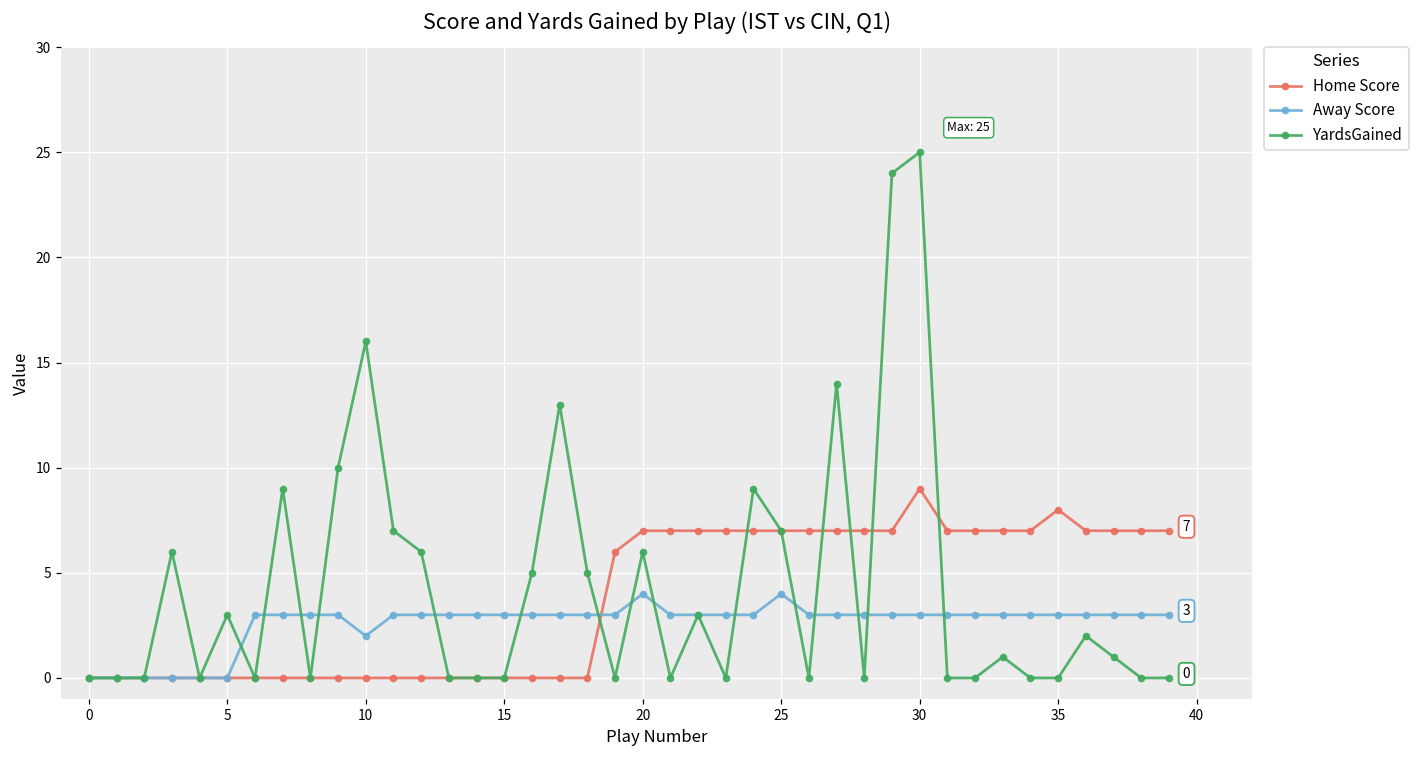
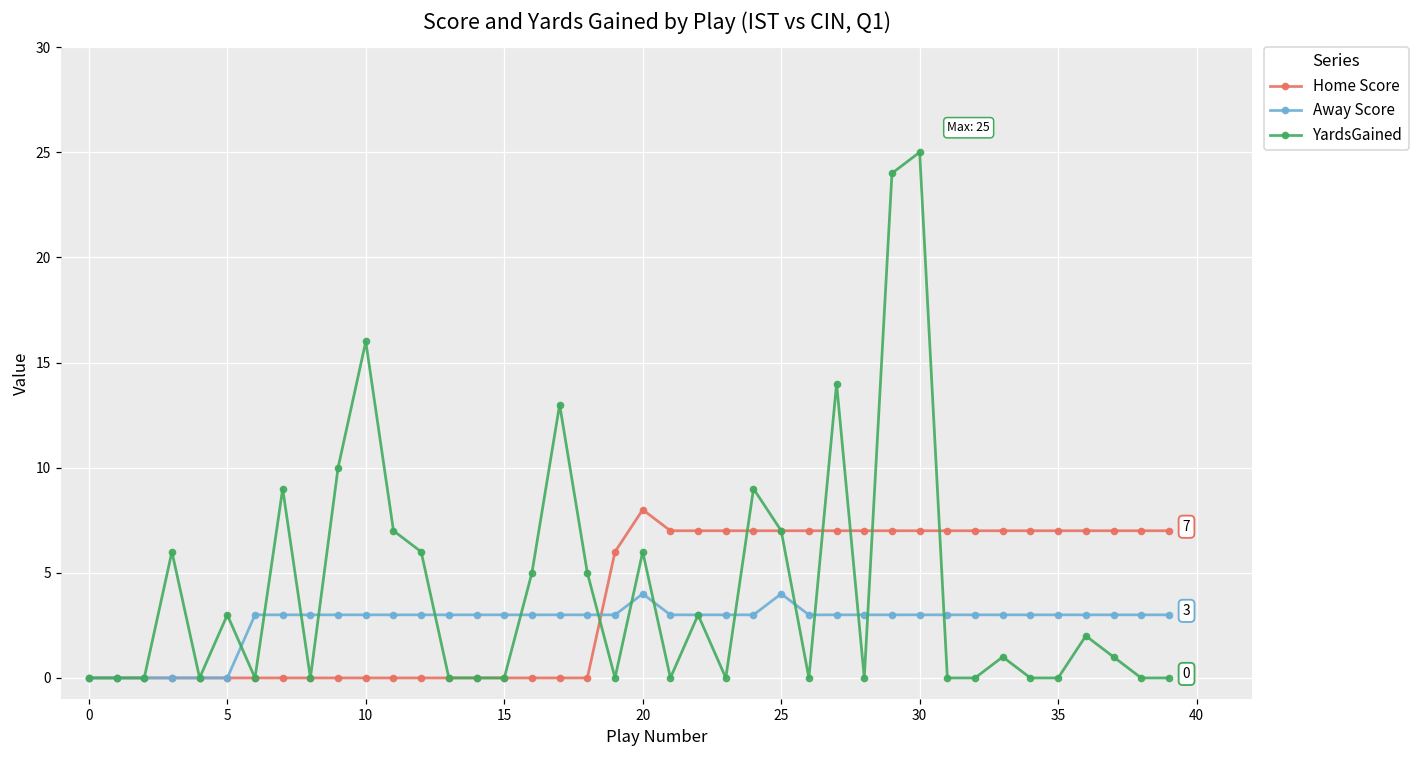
Away Score, 10: 2 -> 3
Home Score, 20: 7 -> 8
Home Score, 30: 9 -> 7
Home Score, 35: 8 -> 7
